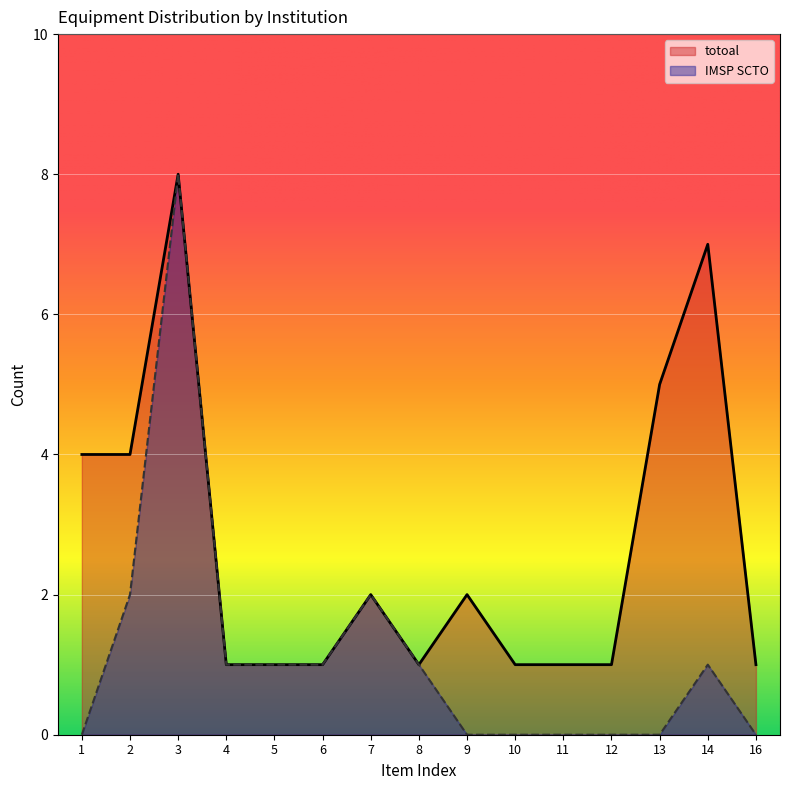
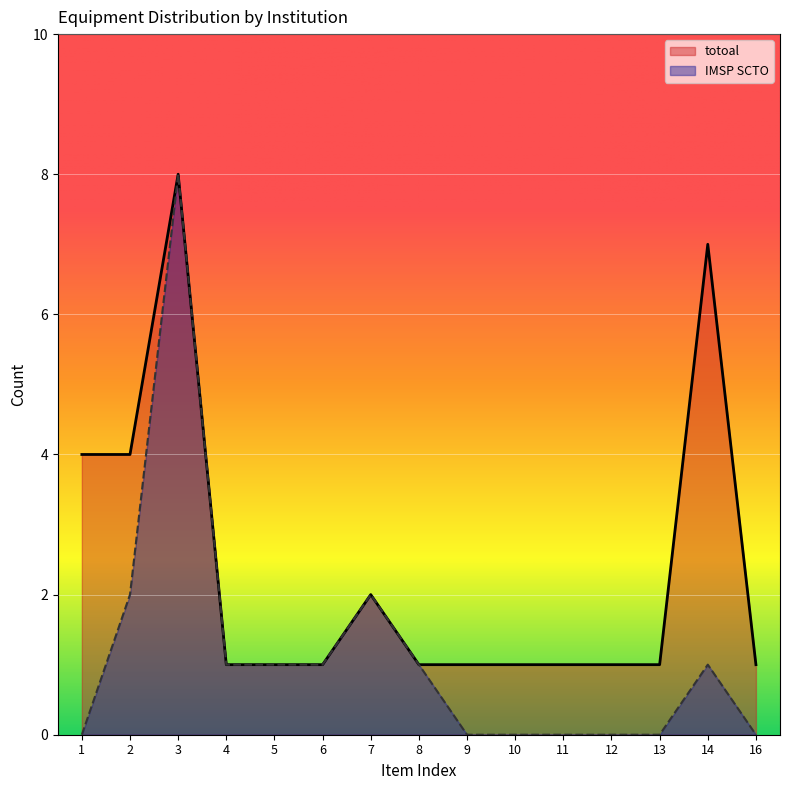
totoal, 9: 2 -> 1
totoal, 13: 5 -> 1
